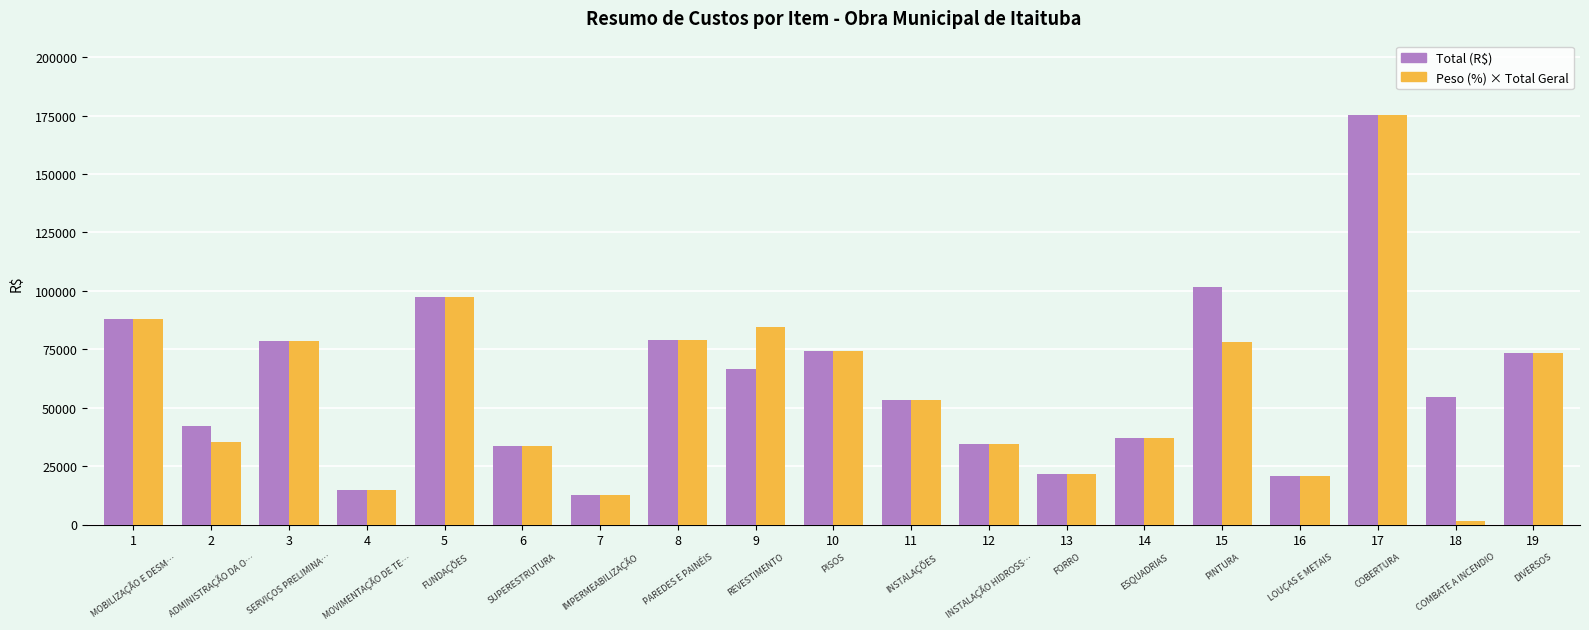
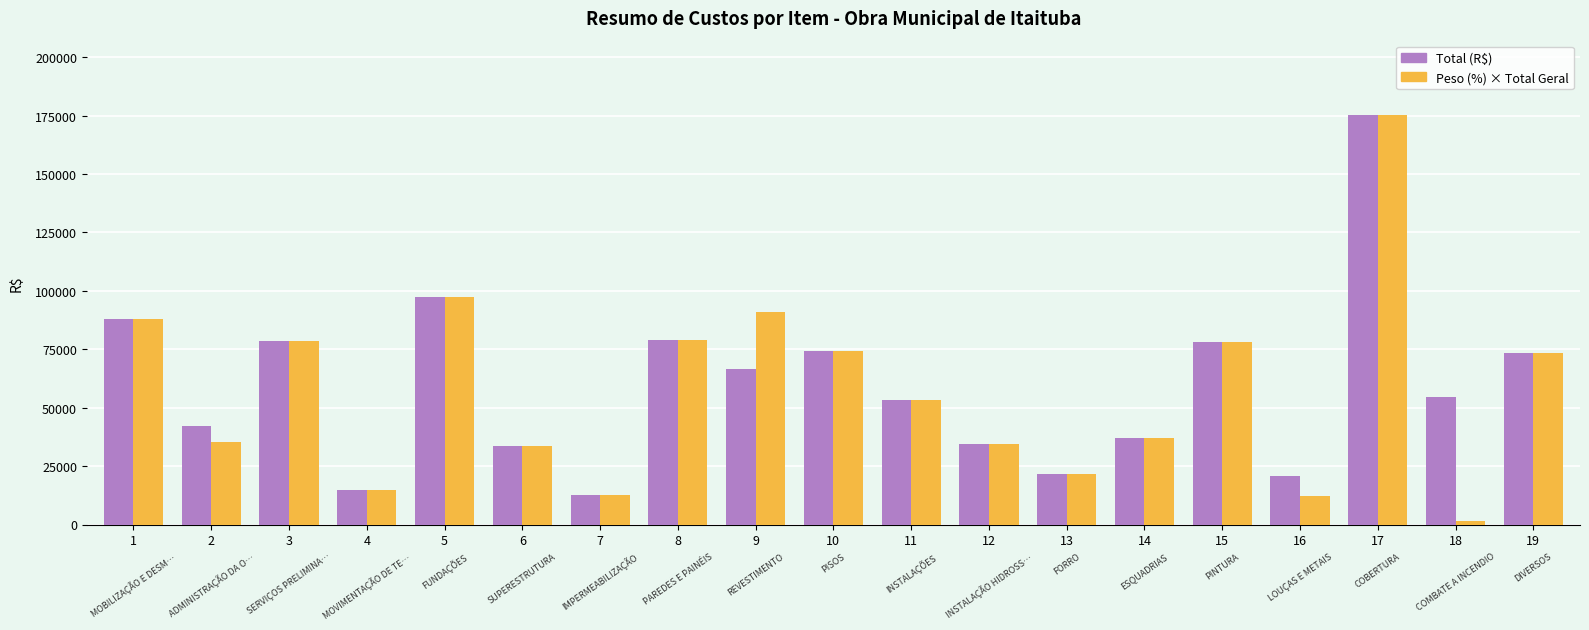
Peso (%) × Total Geral, 9: 85000 -> 91000
Total (R$), 15: 101000 -> 78000
Peso (%) × Total Geral, 16: 21000 -> 12000
